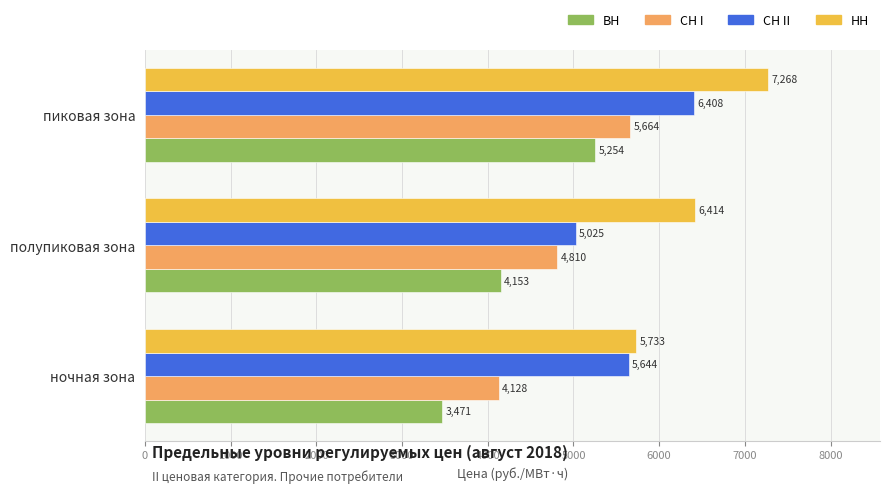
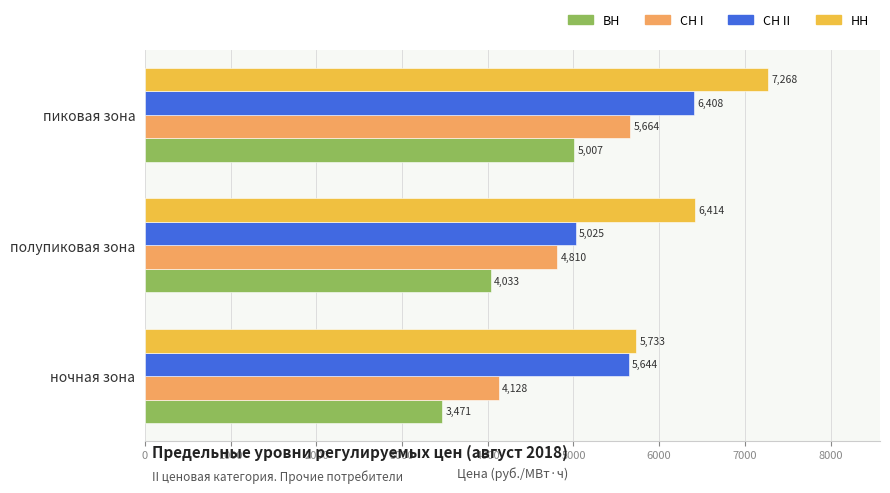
ВН, пиковая зона: 5,254 -> 5,007
ВН, полупиковая зона: 4,153 -> 4,033
